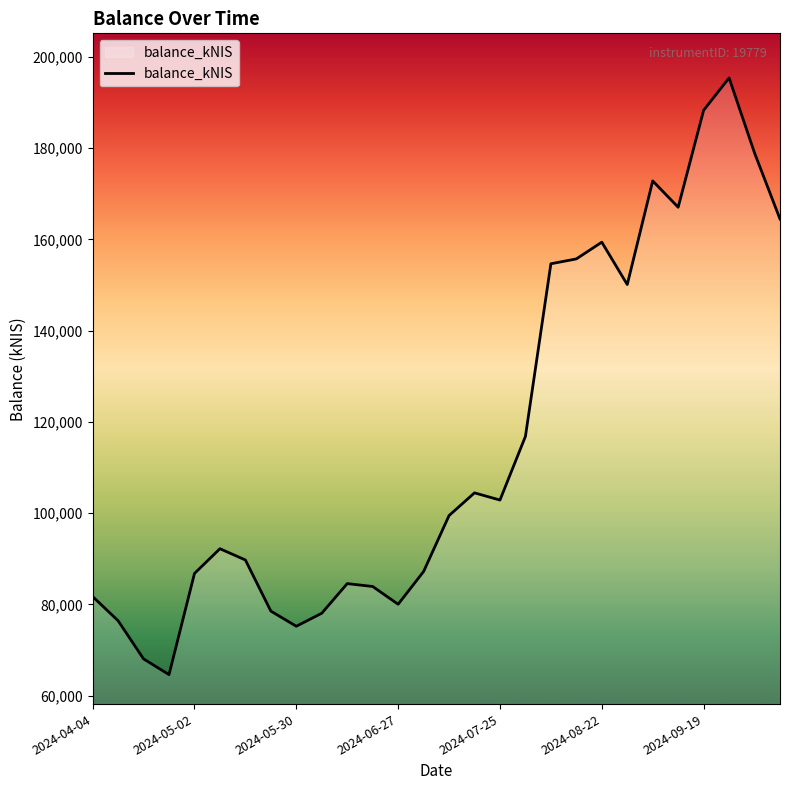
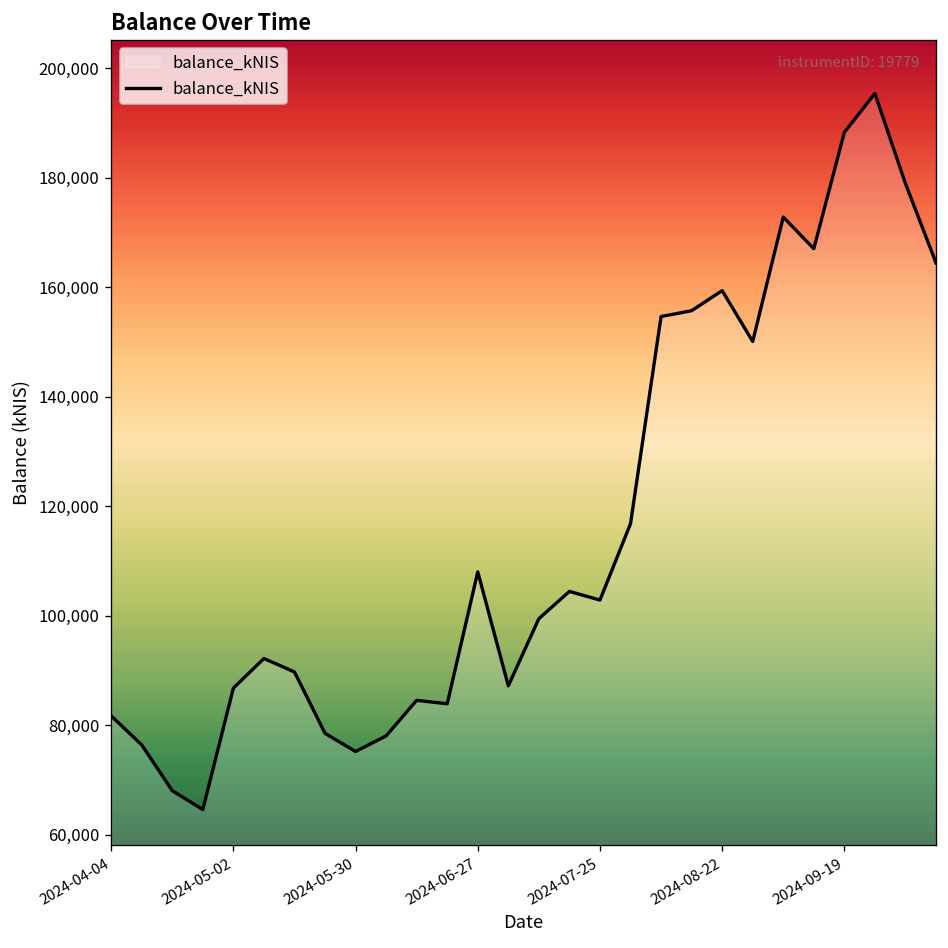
2024-06-27: 80,000 -> 108,000
